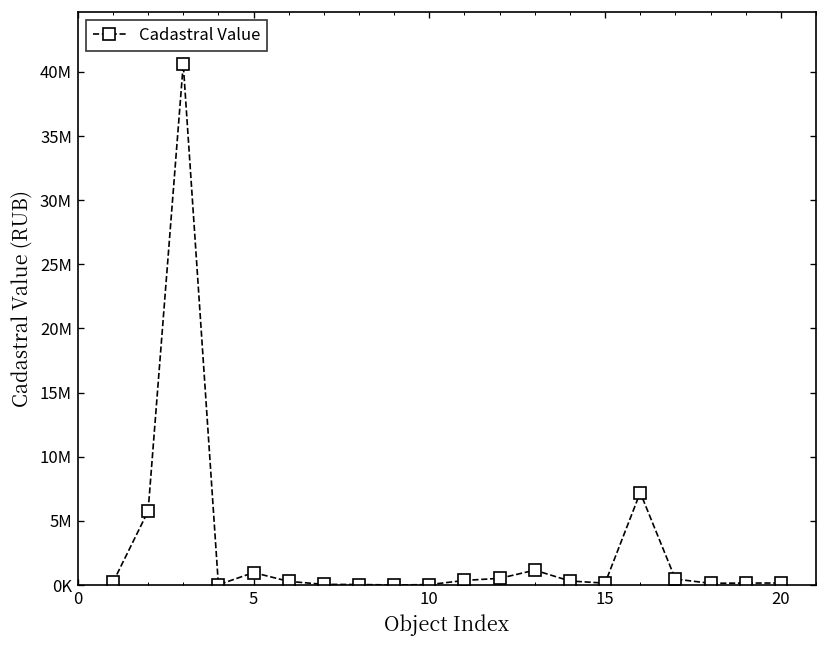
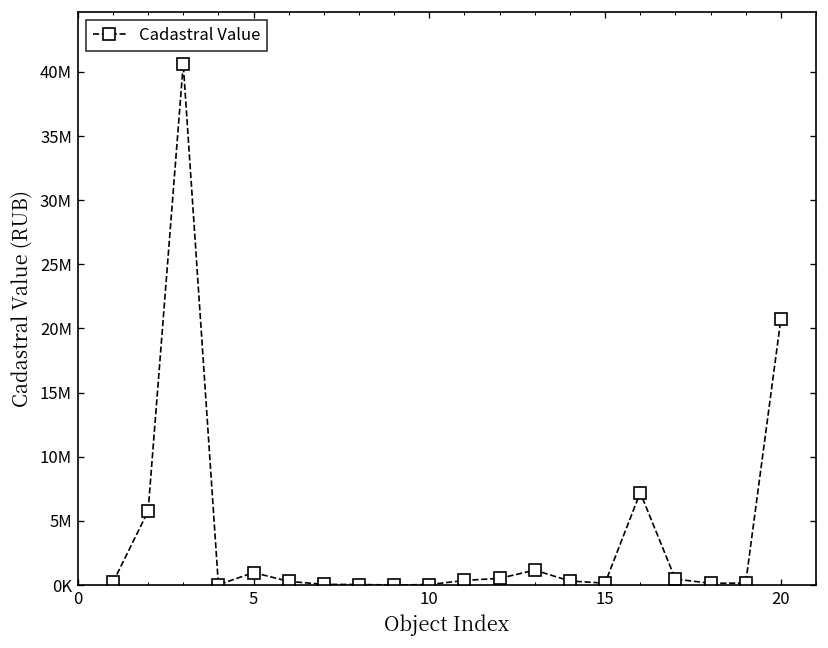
20: 200000 -> 20700000
